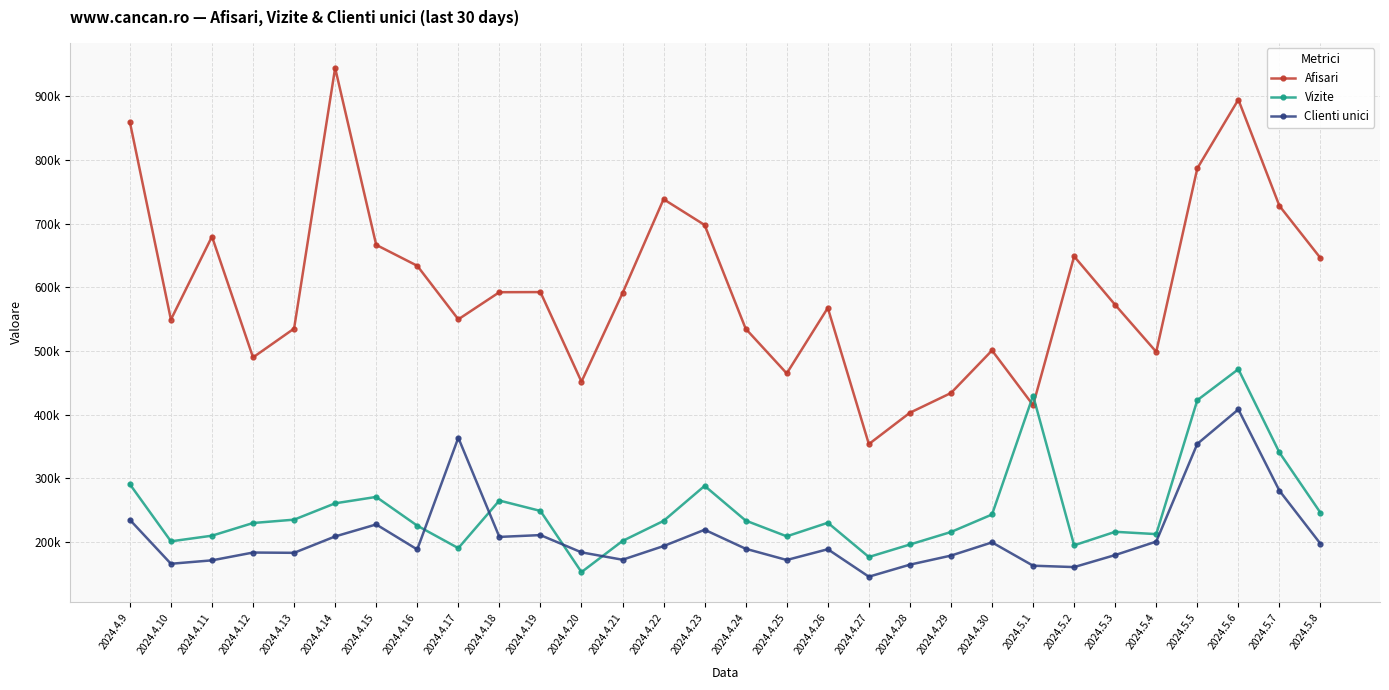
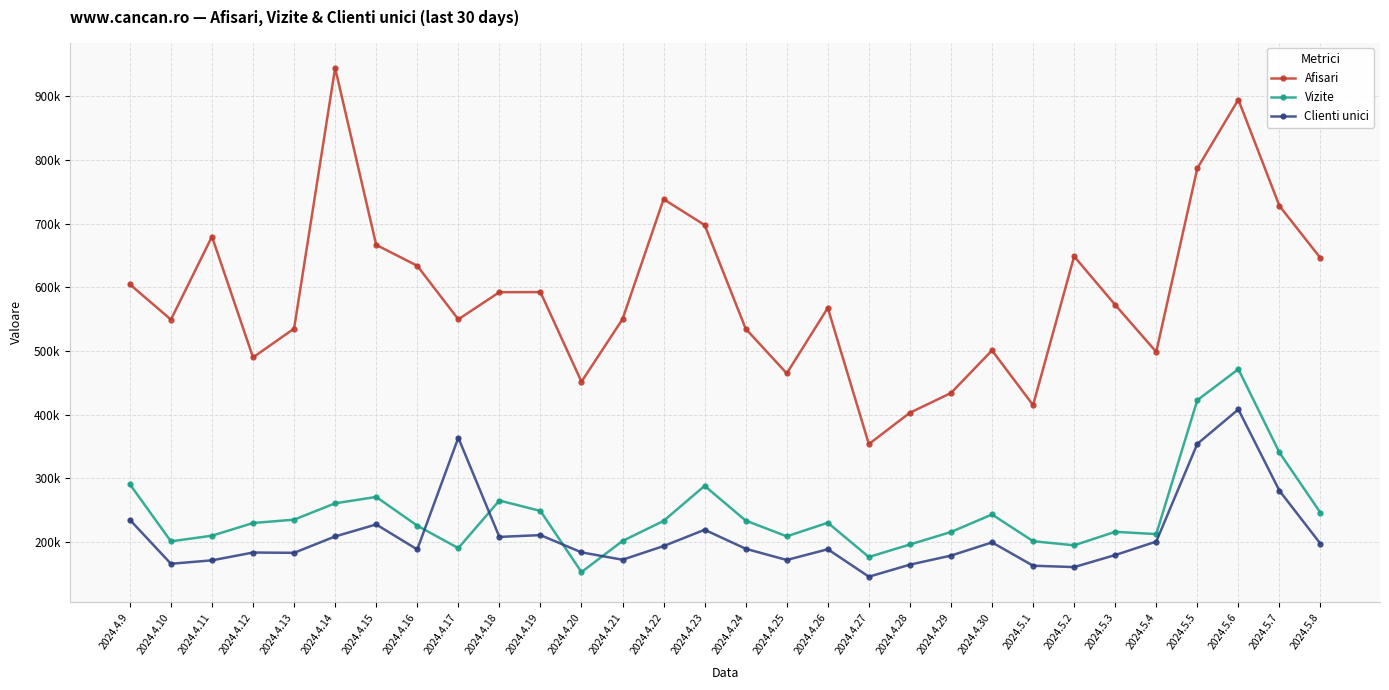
Afisari, 2024.4.9: 860000 -> 600000
Afisari, 2024.4.21: 590000 -> 550000
Vizite, 2024.5.1: 430000 -> 200000
